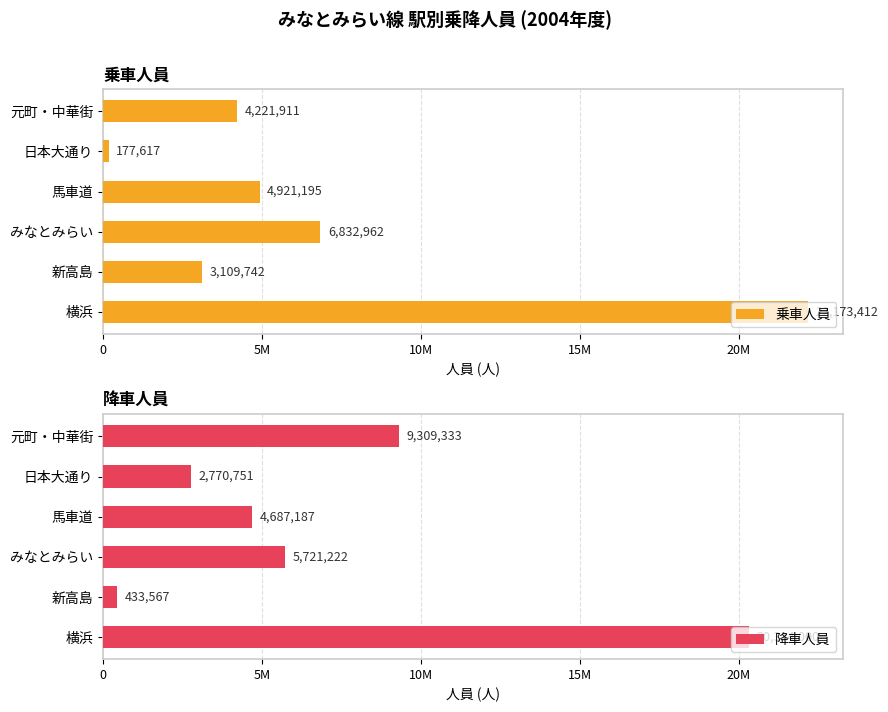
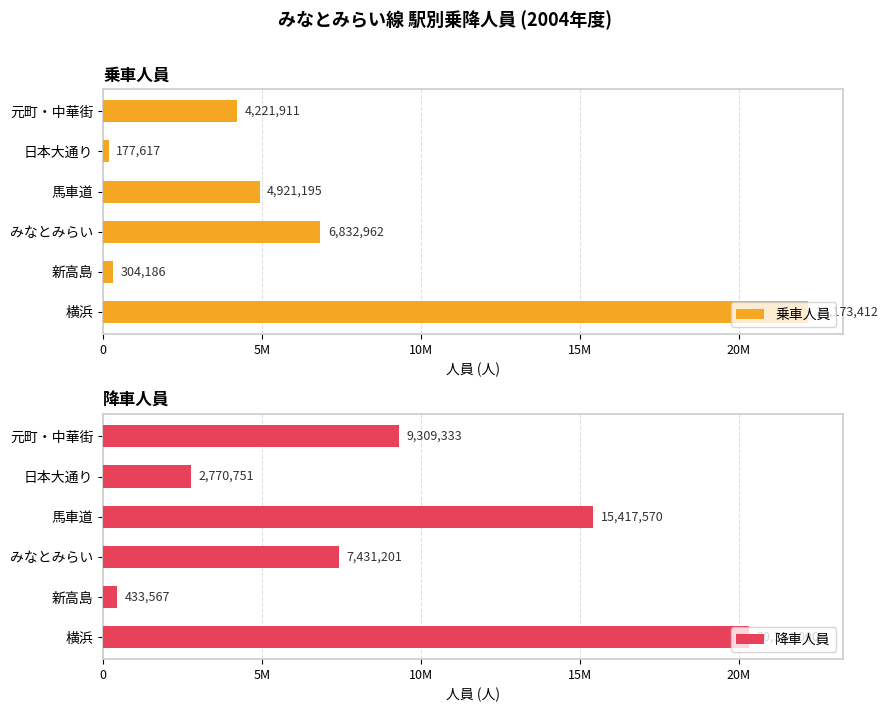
乗車人員, 新高島: 3,109,742 -> 304,186
降車人員, 馬車道: 4,687,187 -> 15,417,570
降車人員, みなとみらい: 5,721,222 -> 7,431,201
